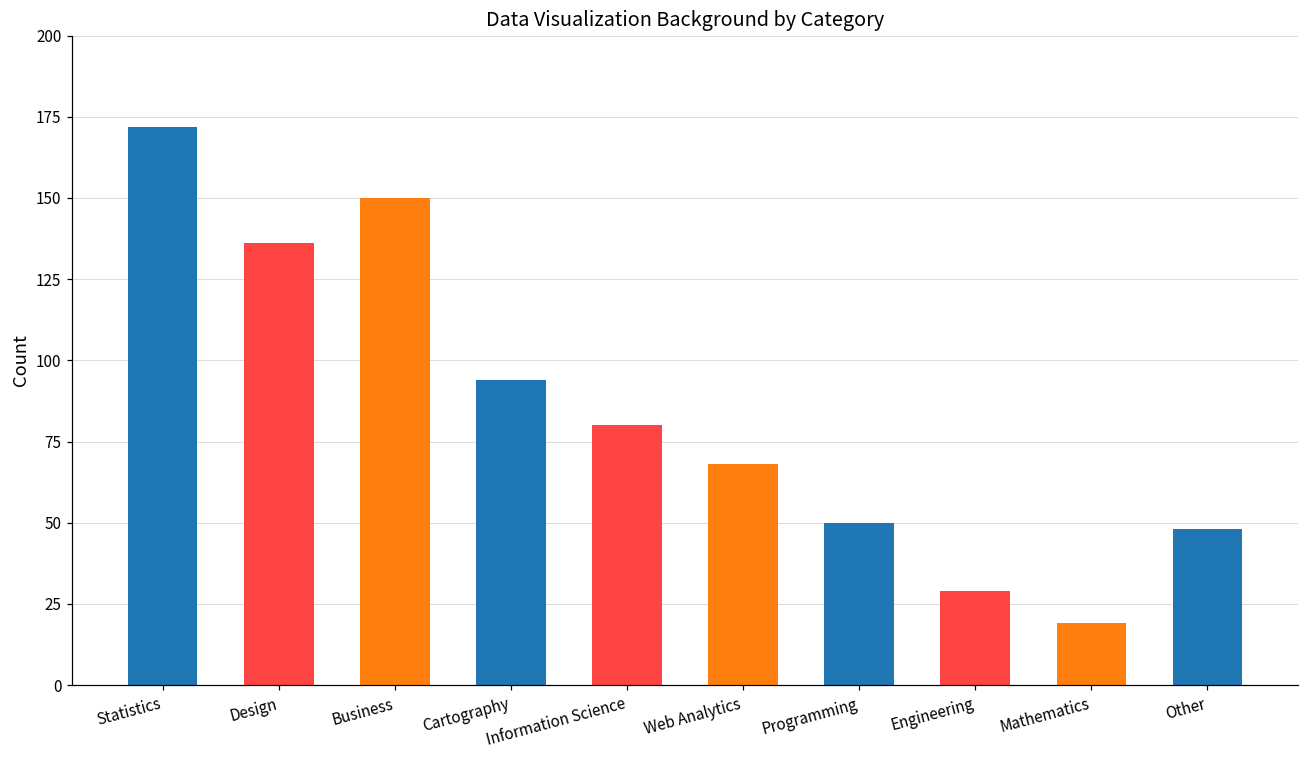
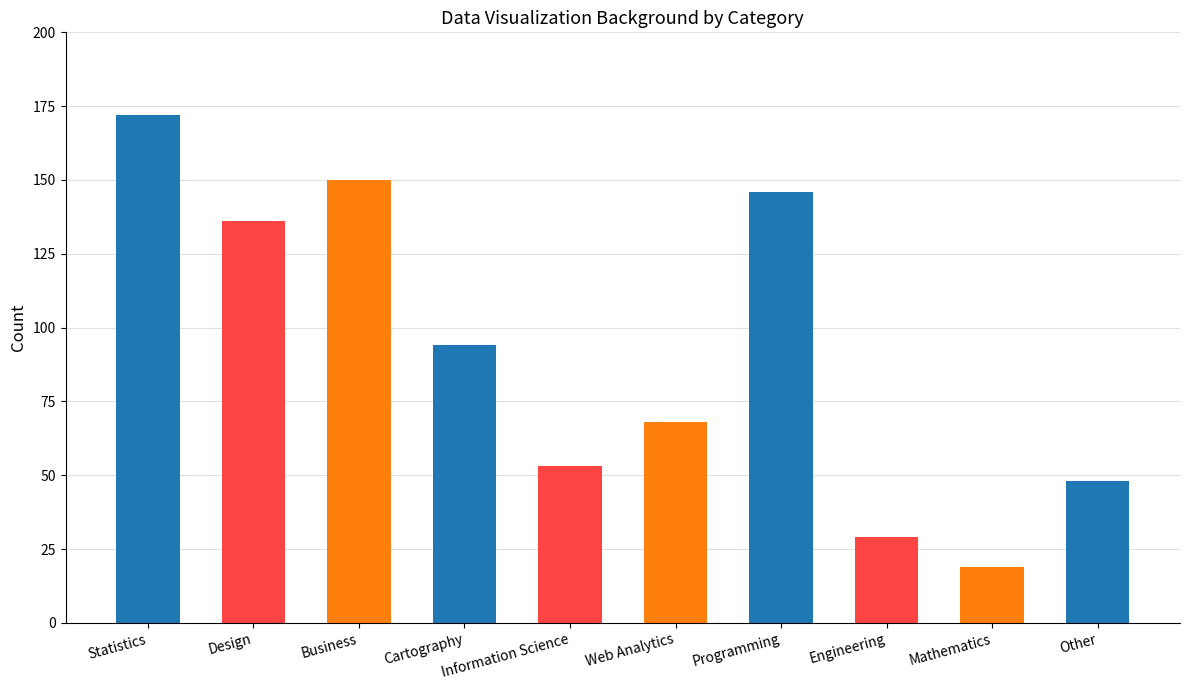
Information Science: 80 -> 53
Programming: 50 -> 146
